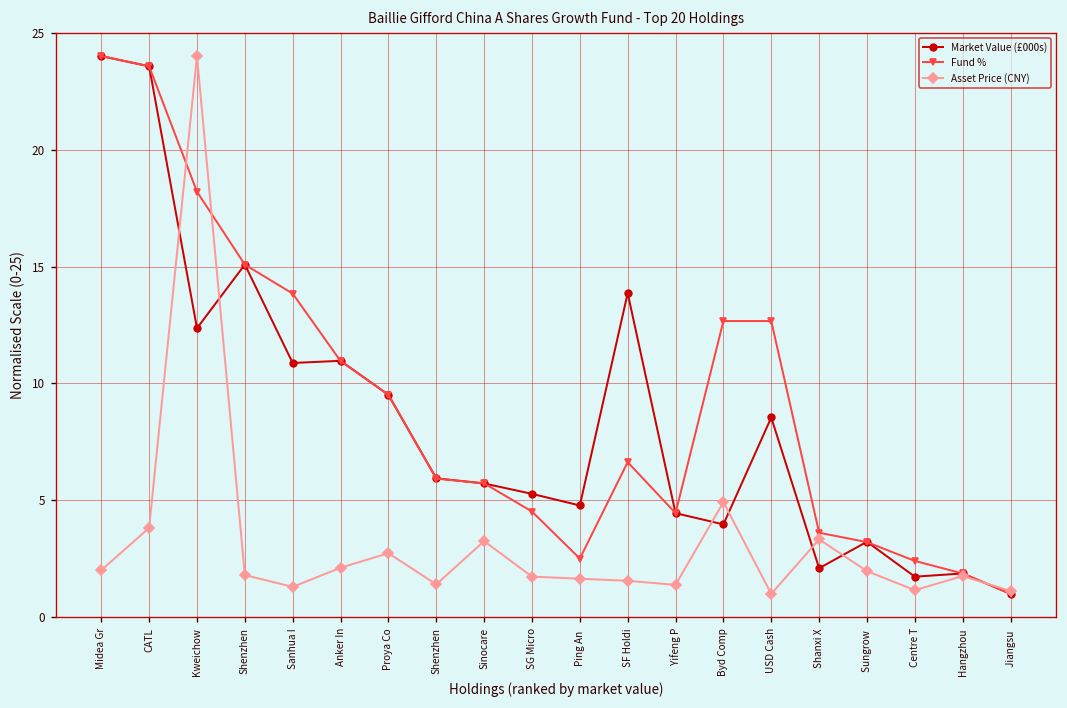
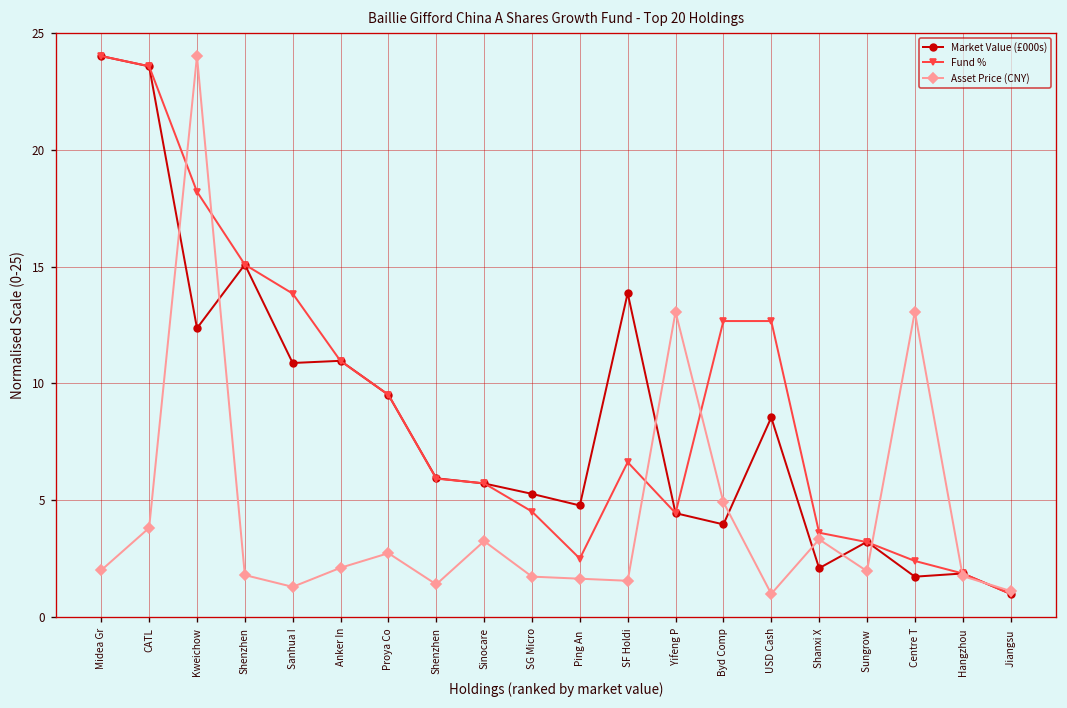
Asset Price (CNY), Yifeng P: 1.4 -> 13.1
Asset Price (CNY), Centre T: 1.2 -> 13.1
